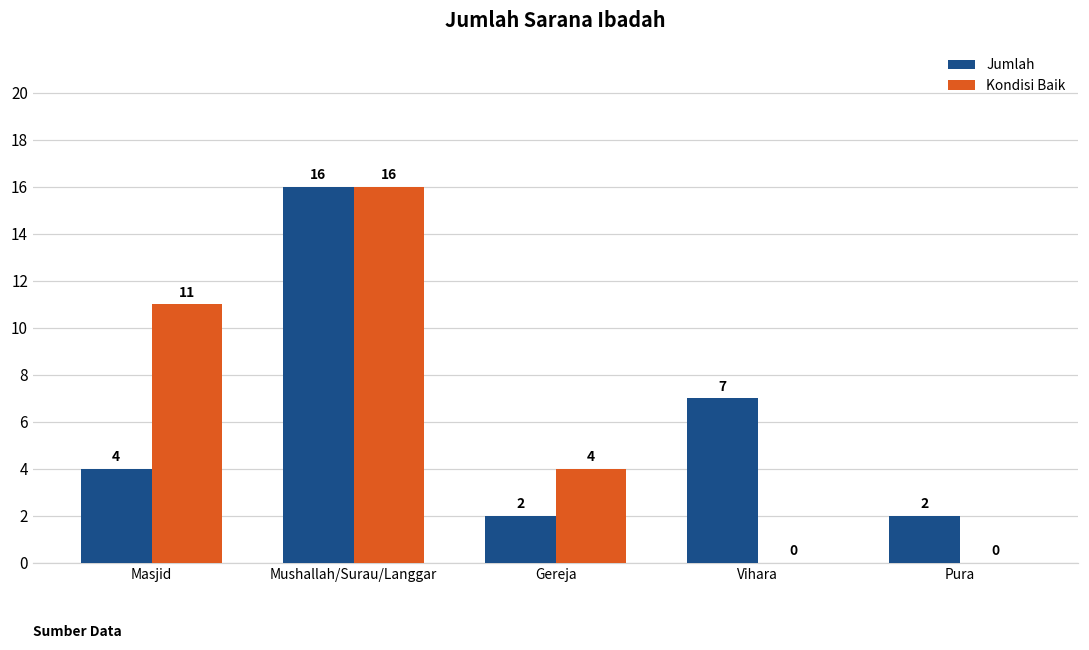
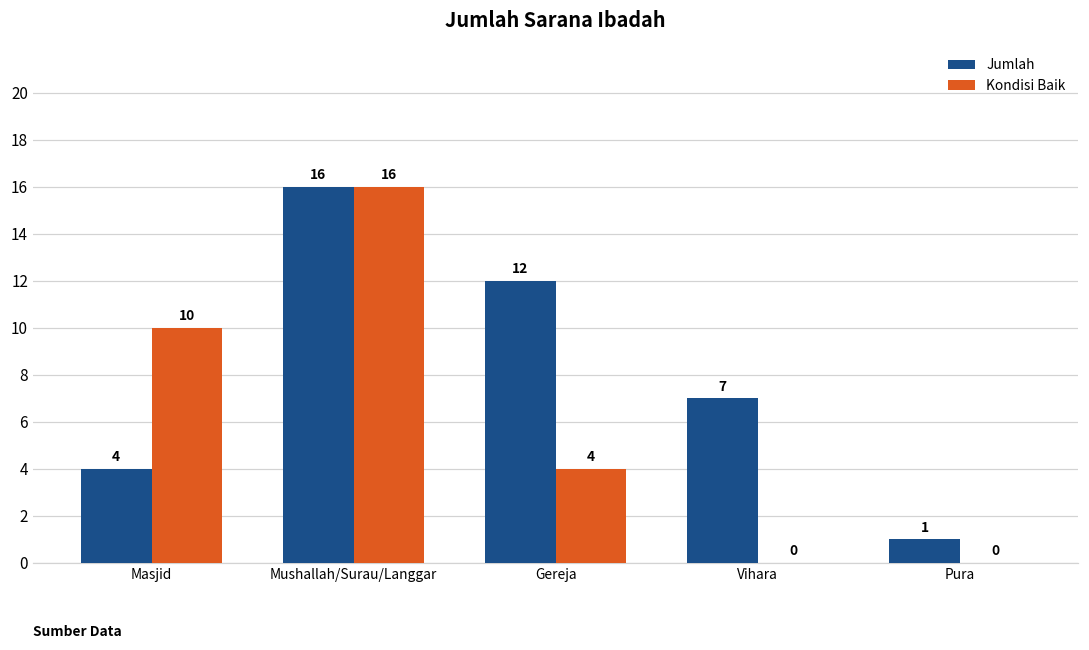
Kondisi Baik, Masjid: 11 -> 10
Jumlah, Gereja: 2 -> 12
Jumlah, Pura: 2 -> 1
